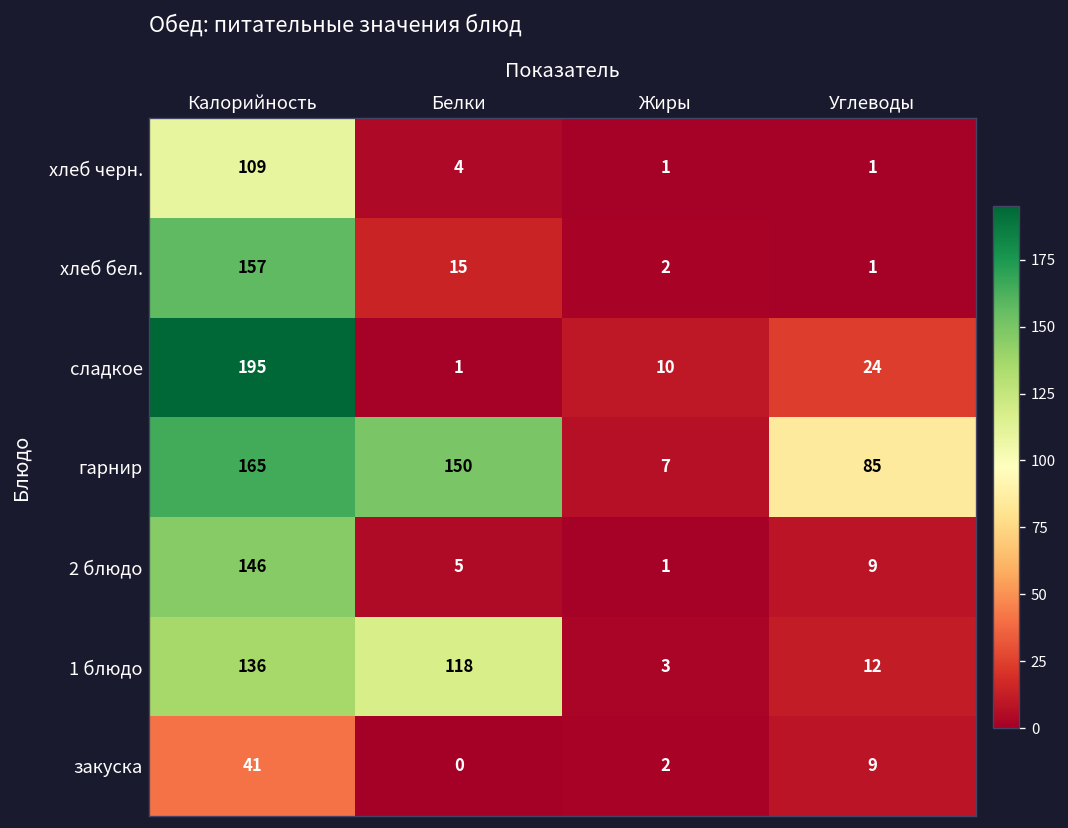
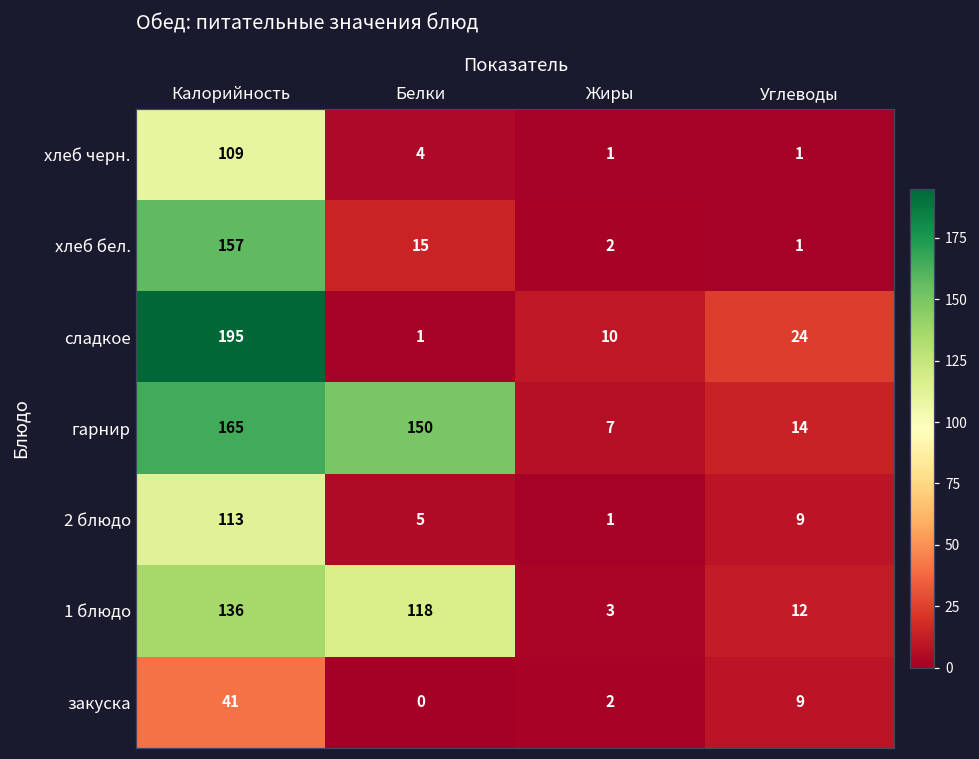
гарнир, Углеводы: 85 -> 14
2 блюдо, Калорийность: 146 -> 113
